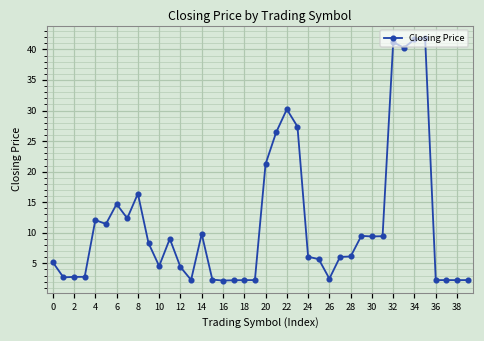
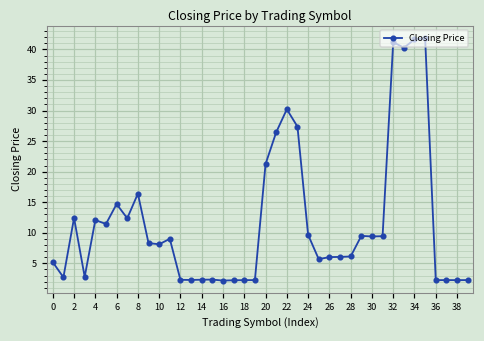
2: 3 -> 12
10: 5 -> 8
12: 4 -> 2
14: 10 -> 2
24: 6 -> 10
26: 2 -> 6
